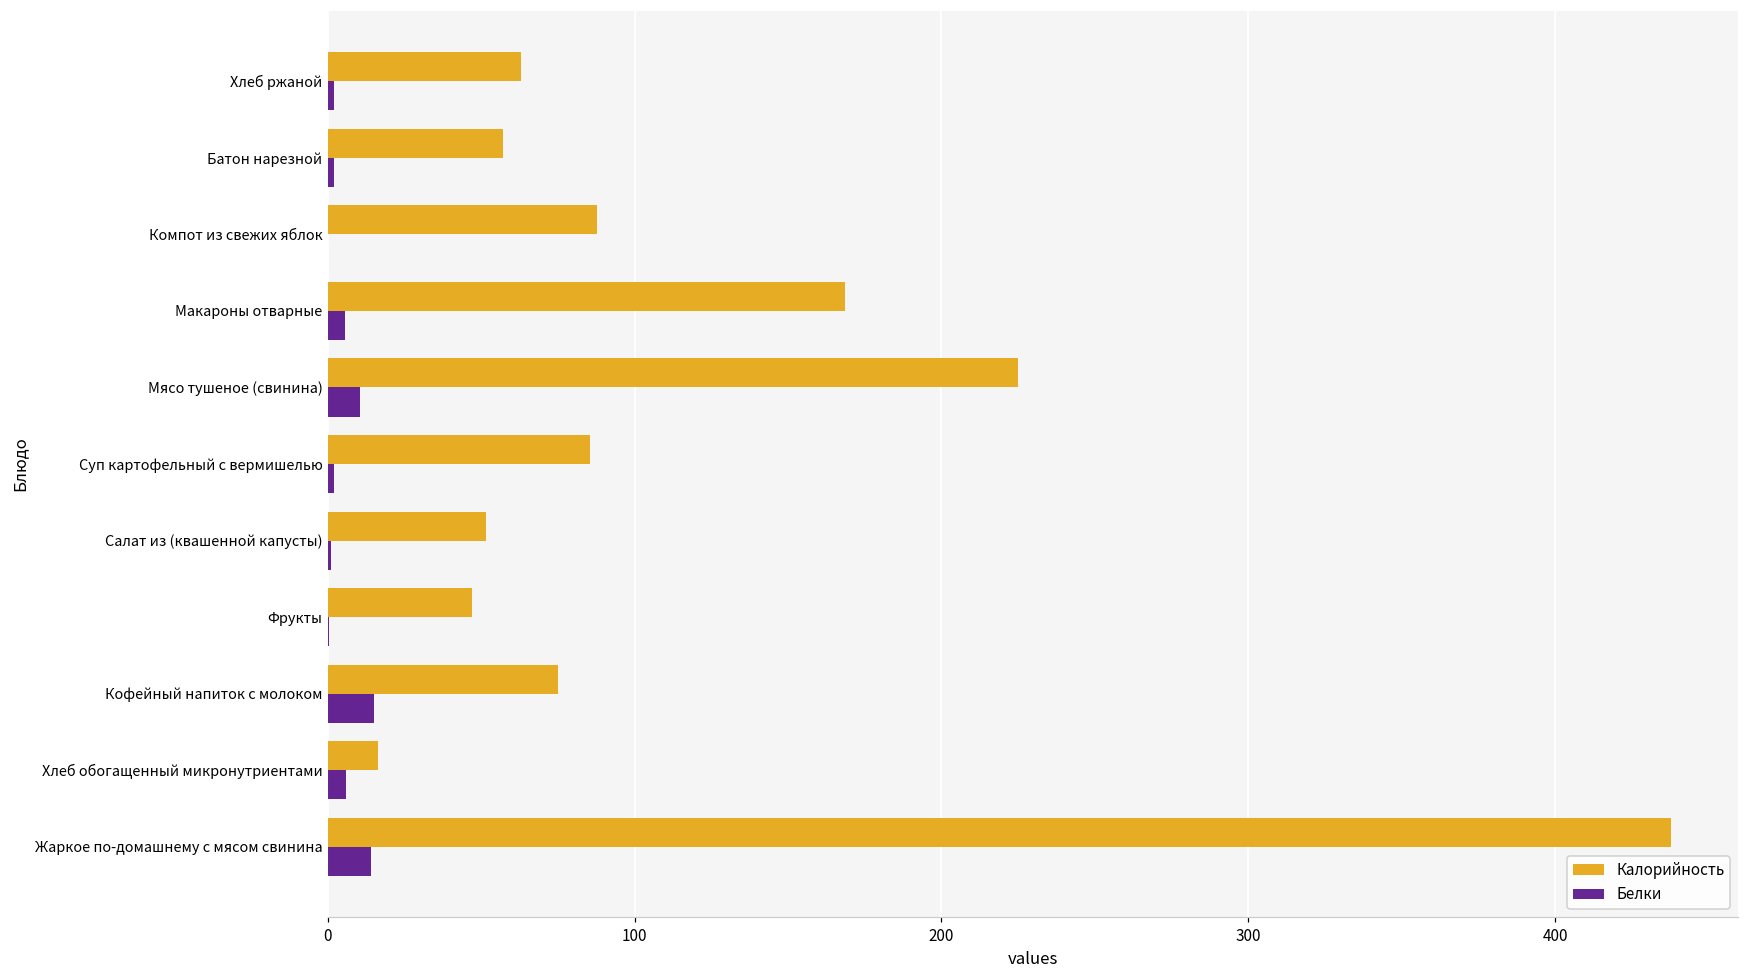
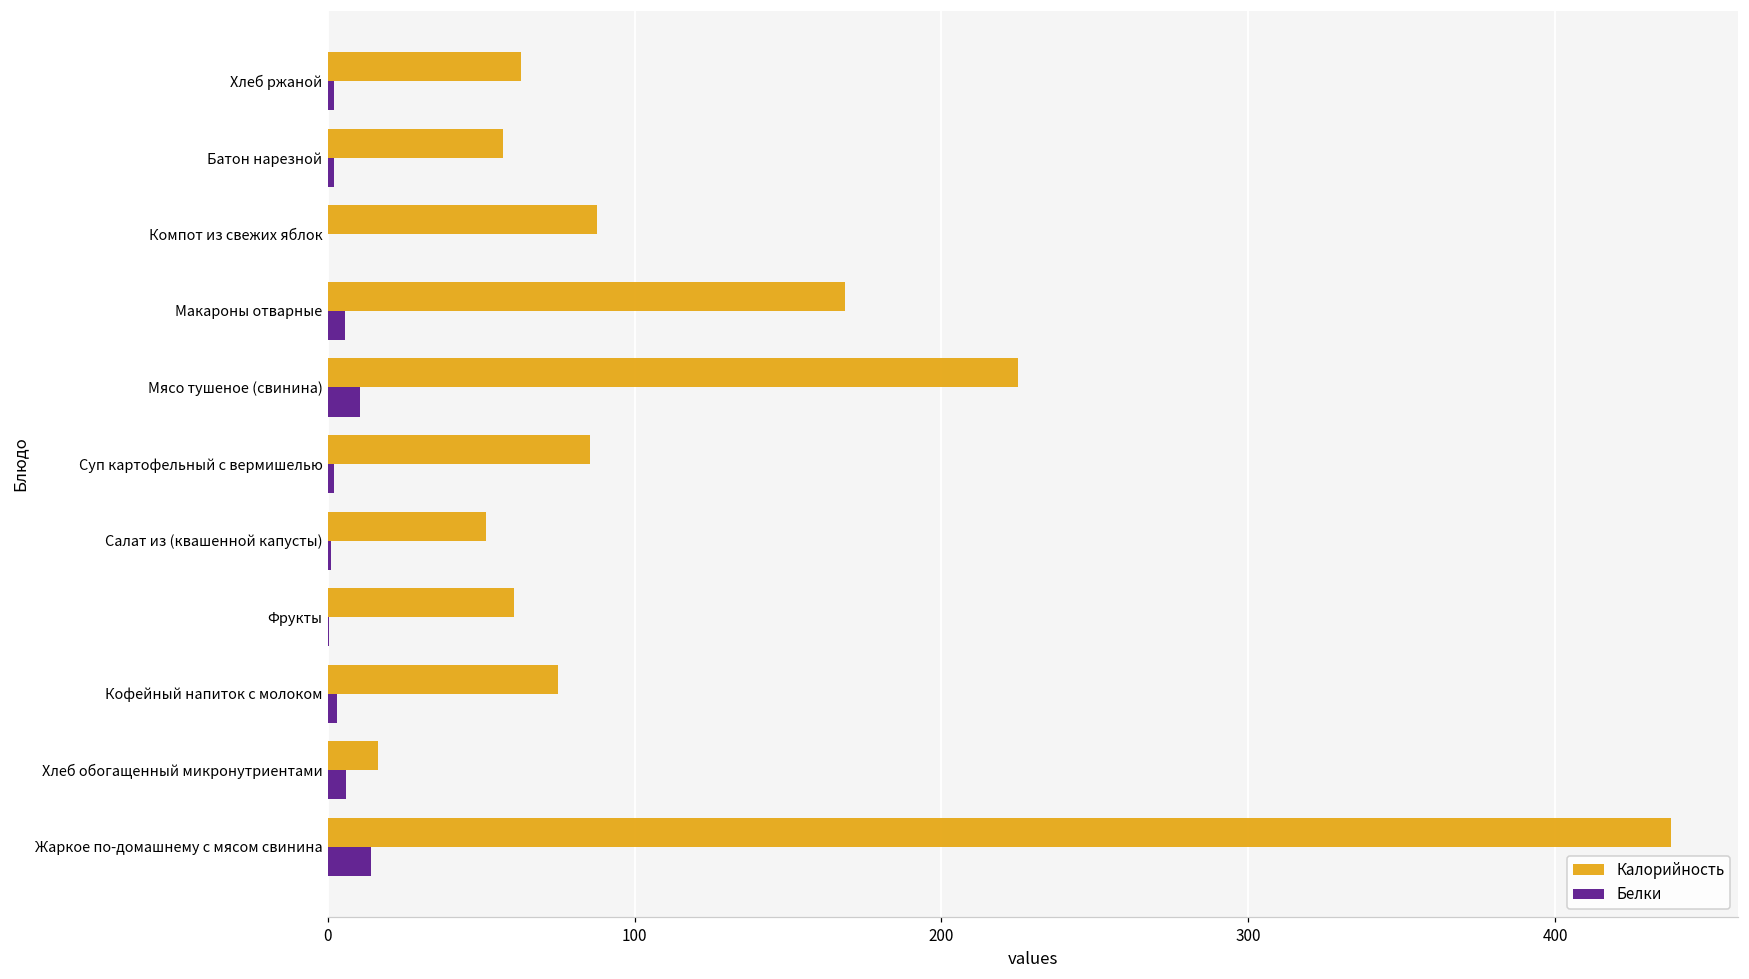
Калорийность, Фрукты: 47 -> 61
Белки, Кофейный напиток с молоком: 15 -> 3
